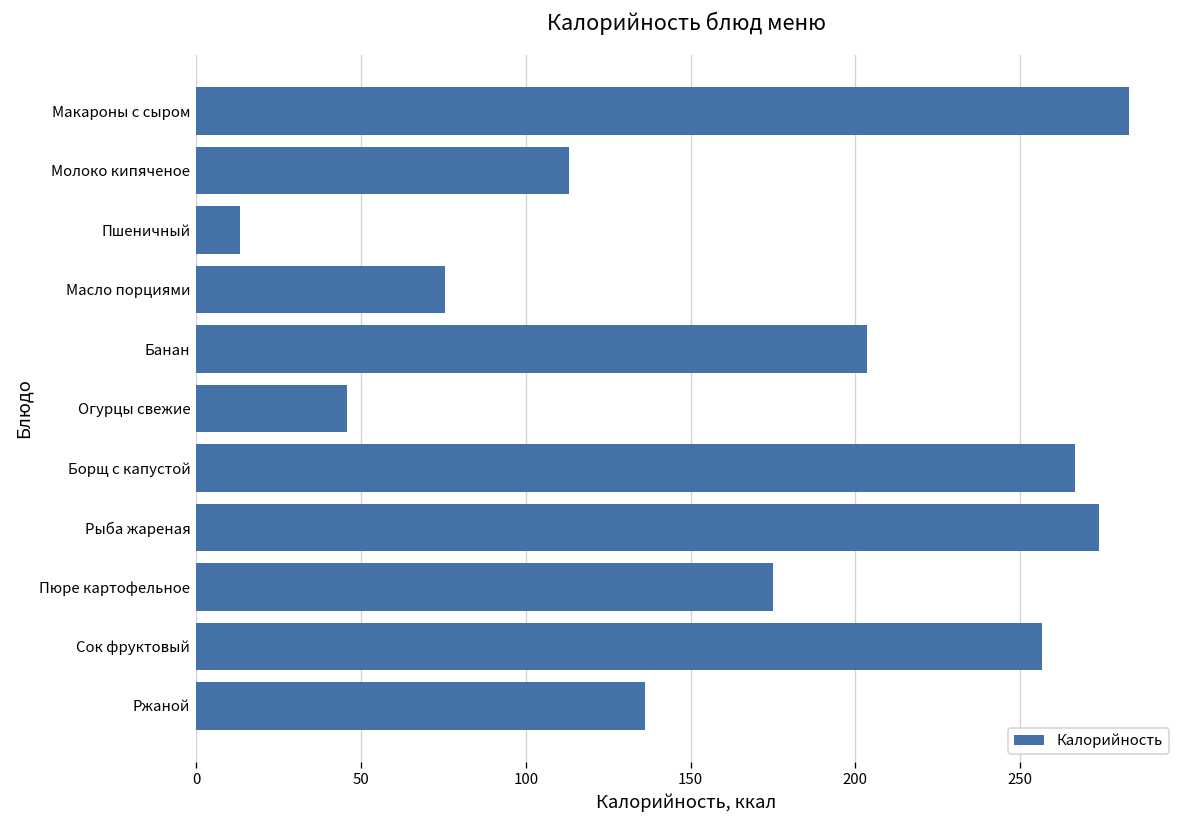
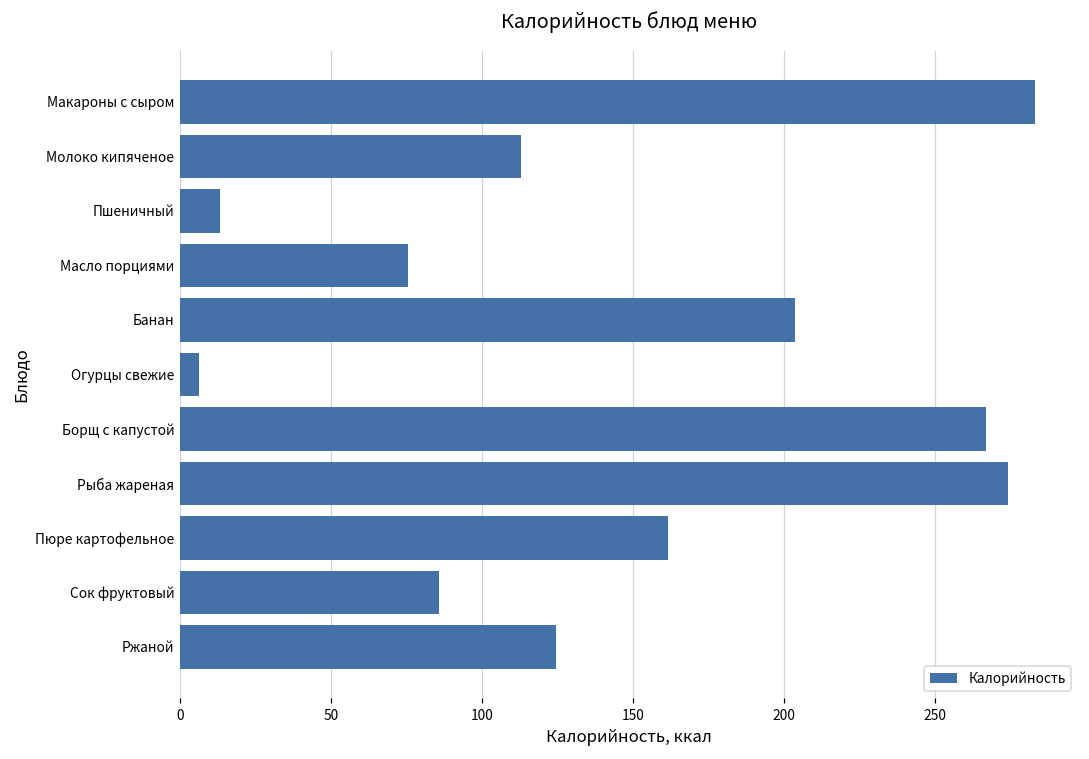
Огурцы свежие: 46 -> 6
Пюре картофельное: 175 -> 162
Сок фруктовый: 257 -> 86
Ржаной: 136 -> 125
